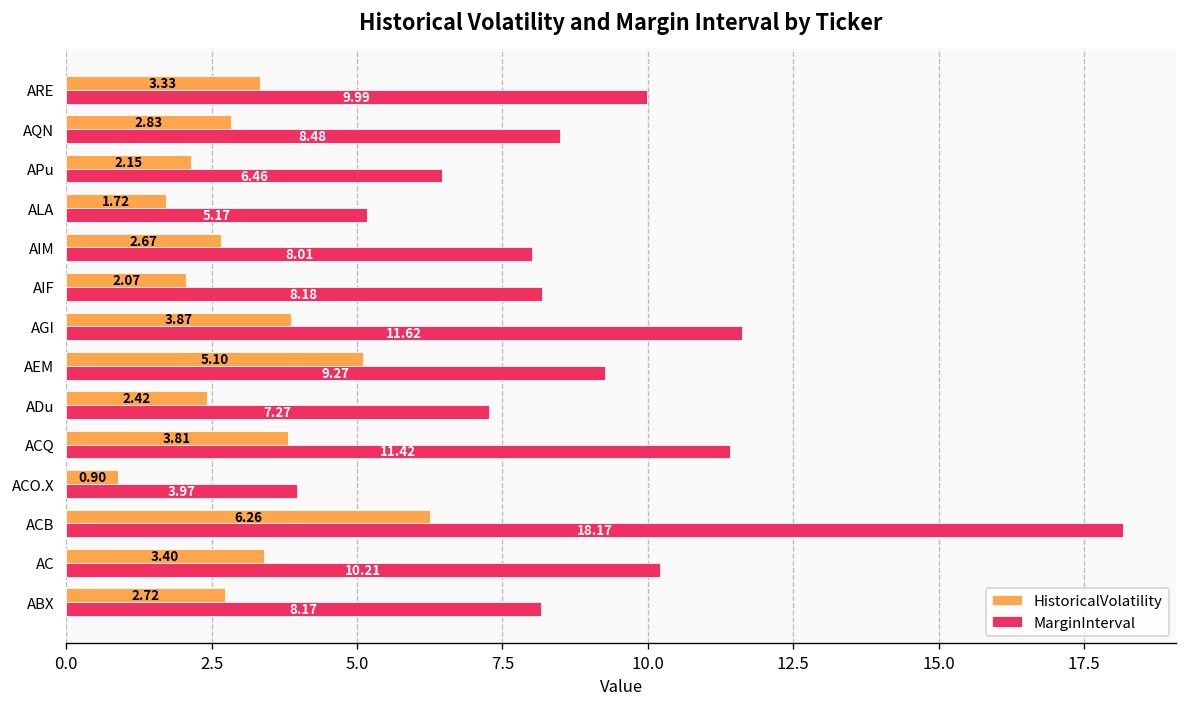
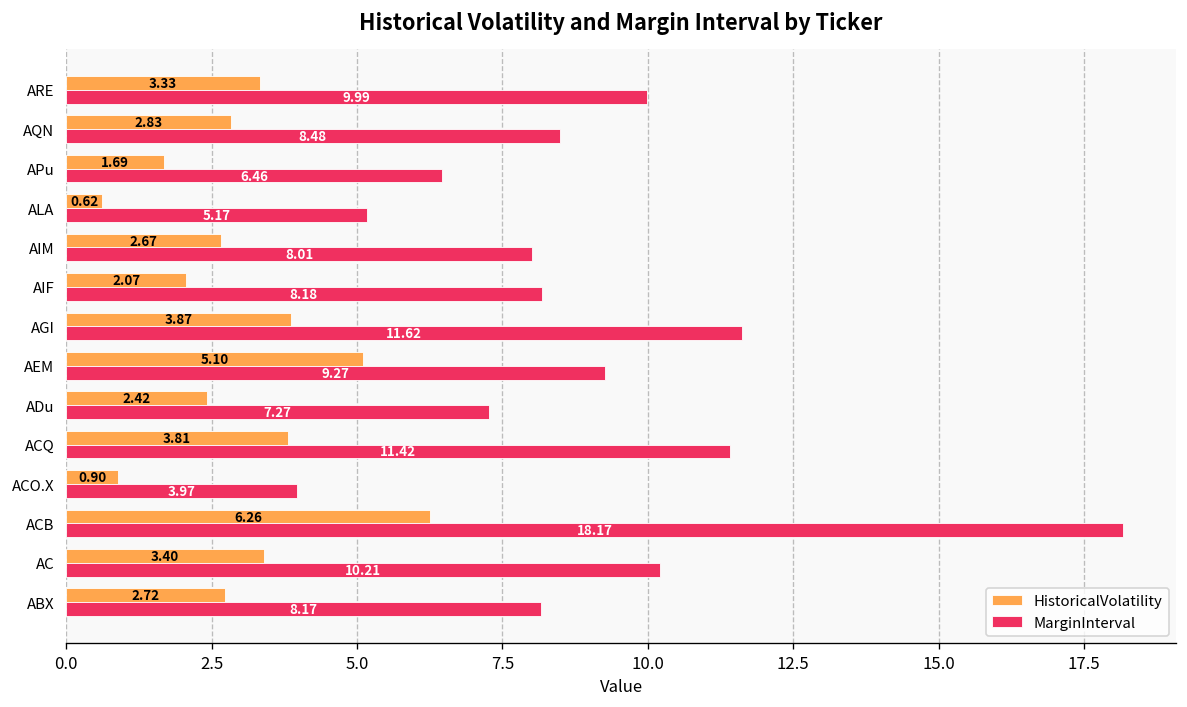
HistoricalVolatility, APu: 2.15 -> 1.69
HistoricalVolatility, ALA: 1.72 -> 0.62
